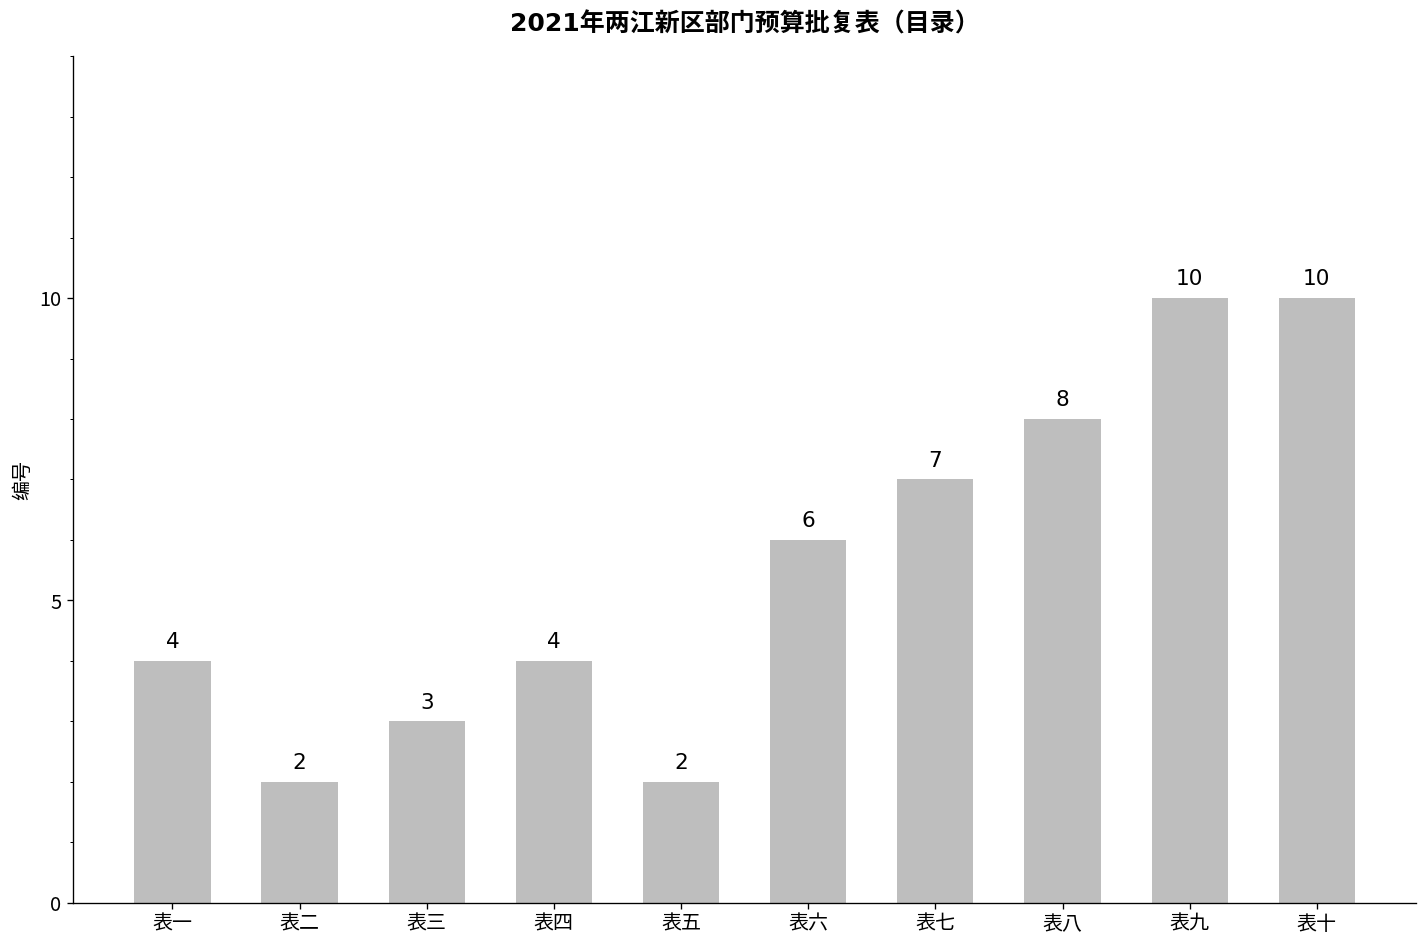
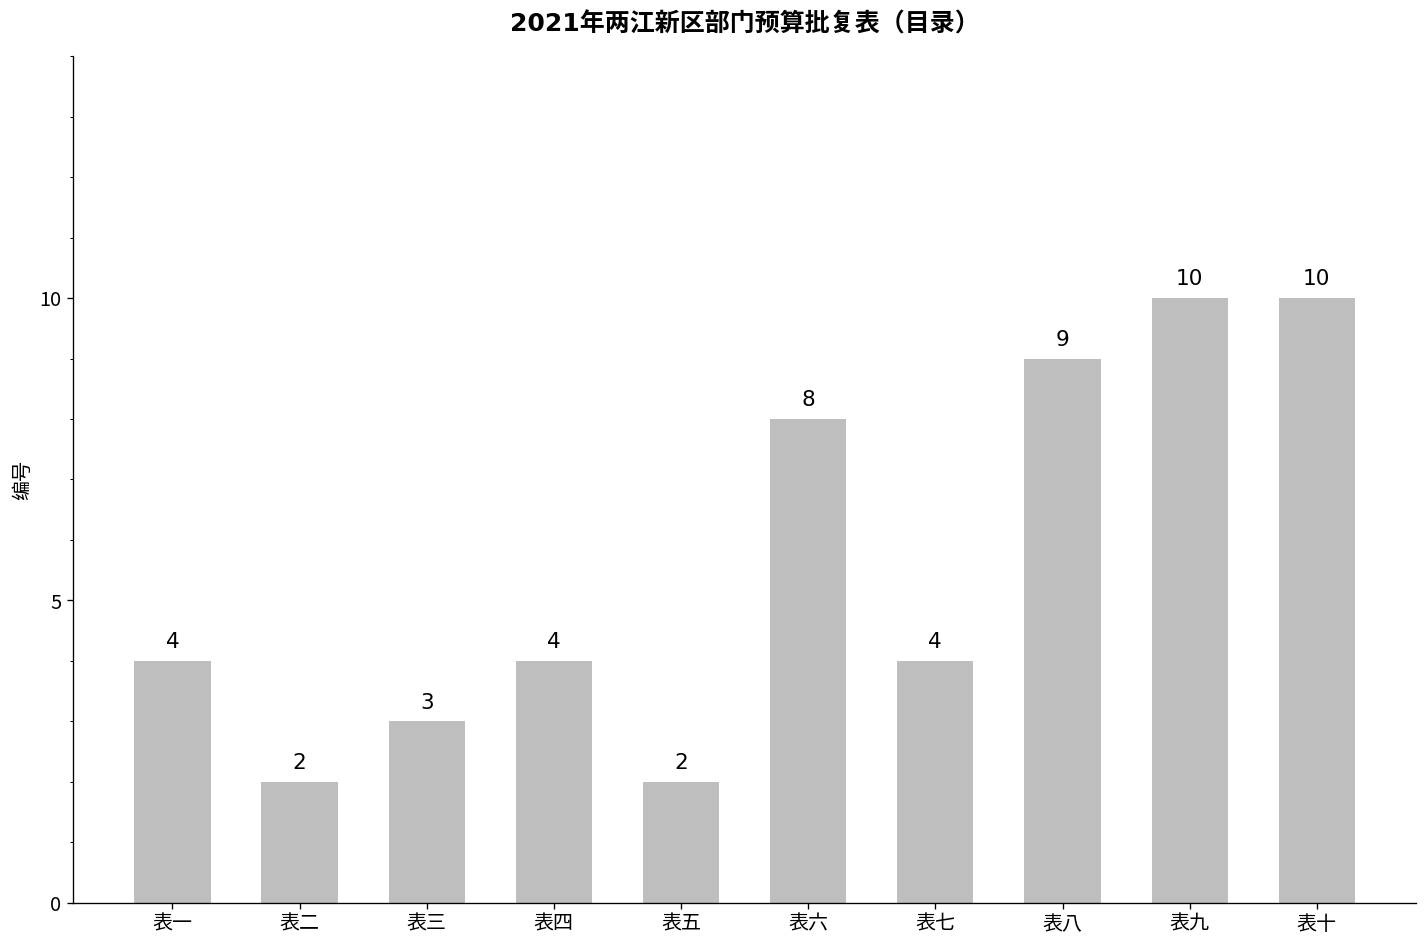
表六: 6 -> 8
表七: 7 -> 4
表八: 8 -> 9
